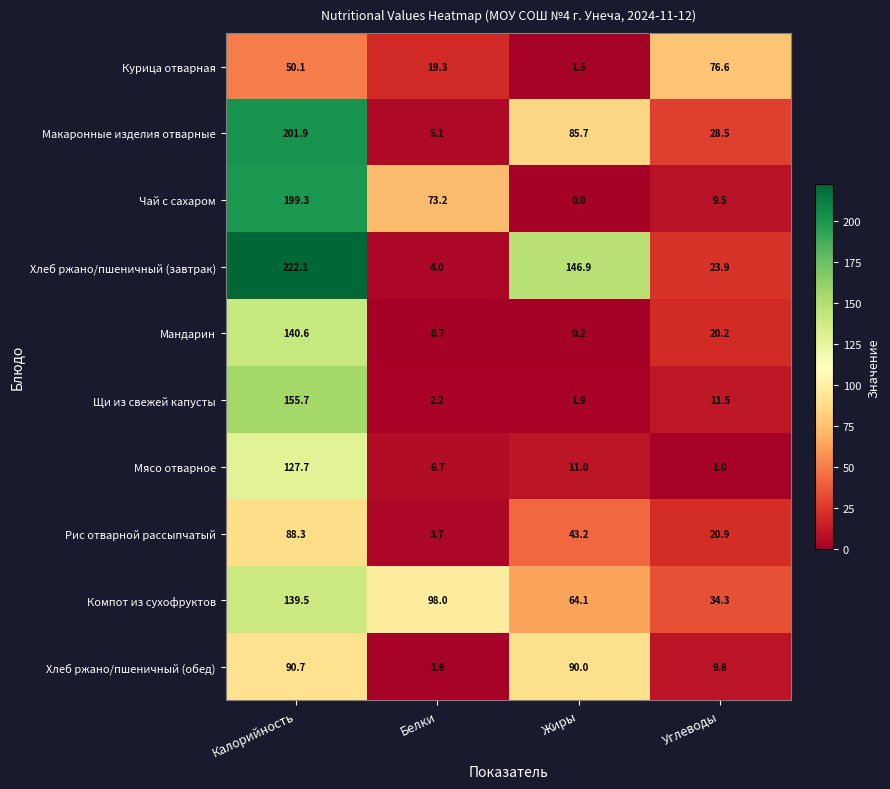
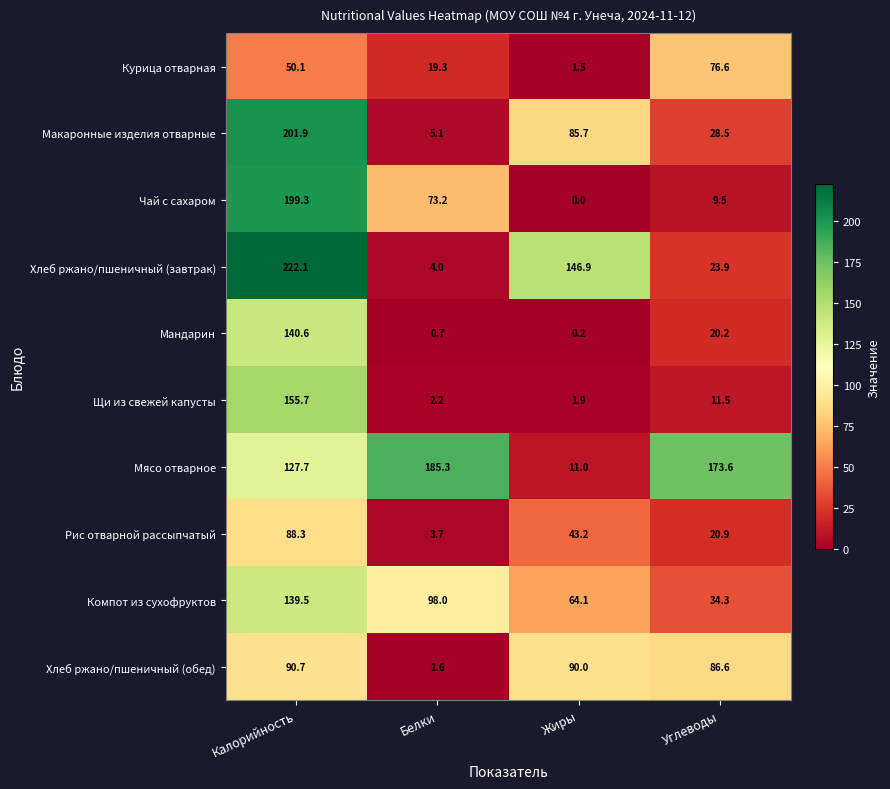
Мясо отварное, Белки: 6.7 -> 185.3
Мясо отварное, Углеводы: 1.0 -> 173.6
Хлеб ржано/пшеничный (обед), Углеводы: 9.8 -> 86.6
